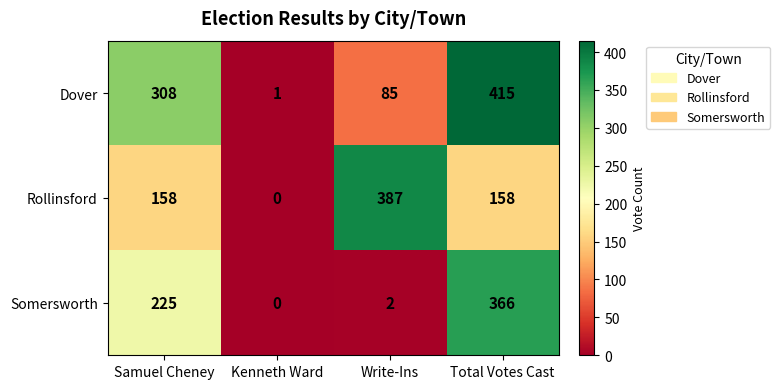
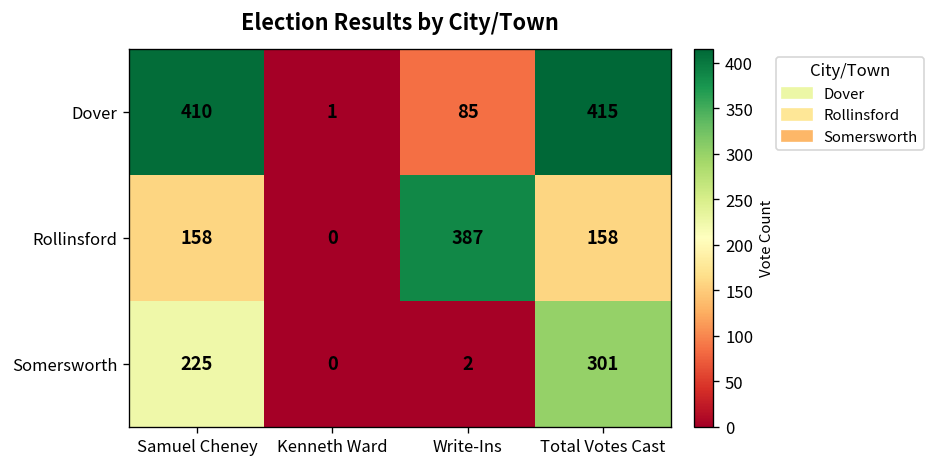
Dover, Samuel Cheney: 308 -> 410
Somersworth, Total Votes Cast: 366 -> 301
